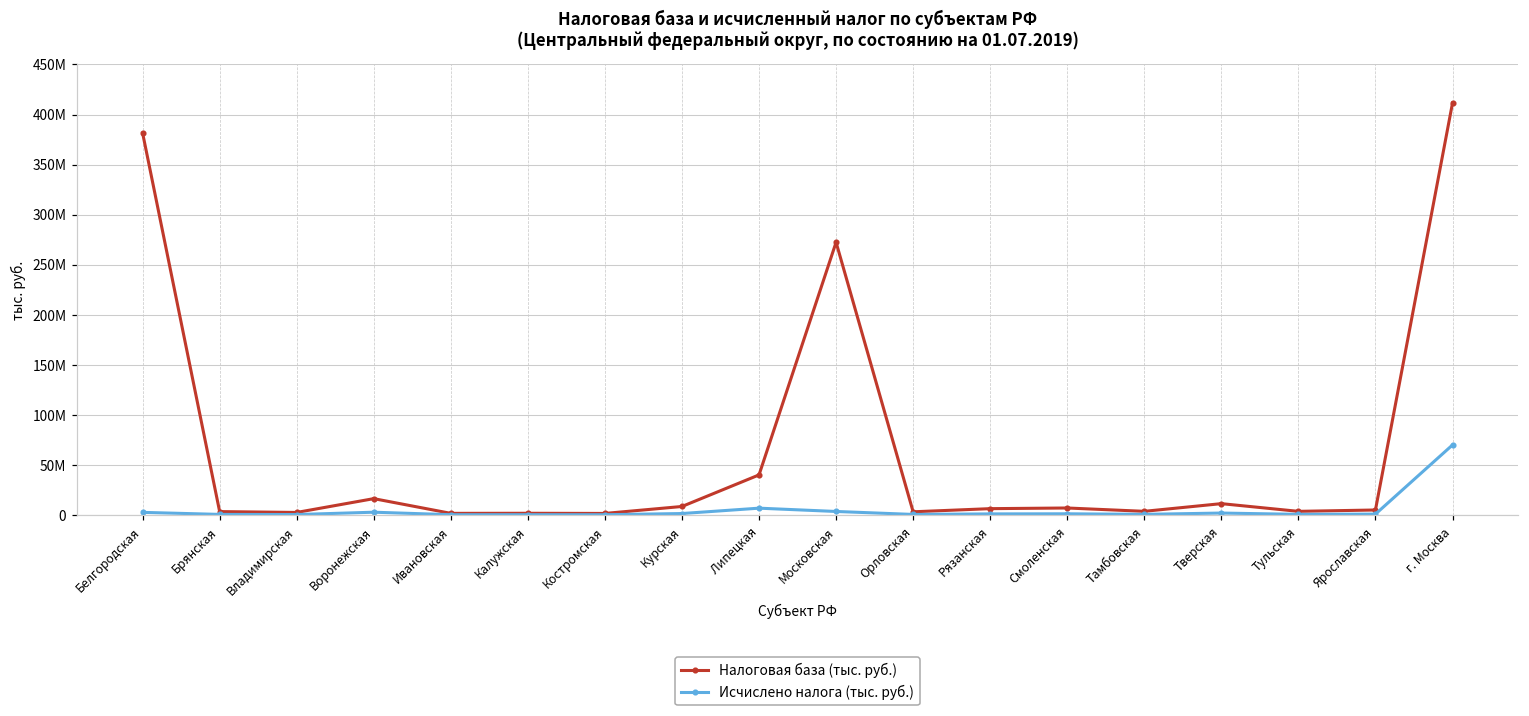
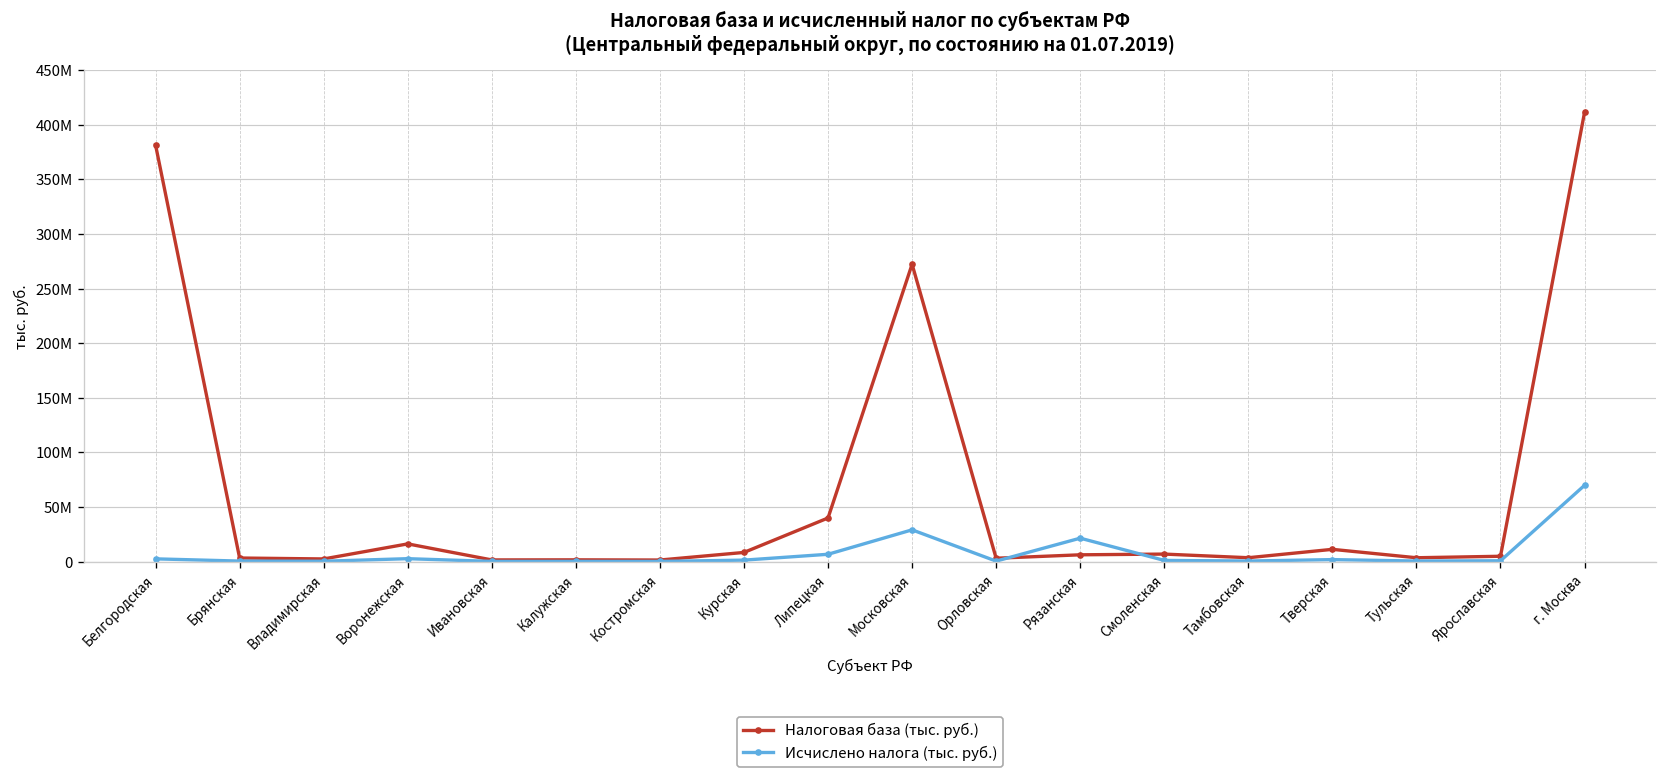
Исчислено налога (тыс. руб.), Московская: 0 -> 30000000
Исчислено налога (тыс. руб.), Рязанская: 0 -> 20000000
